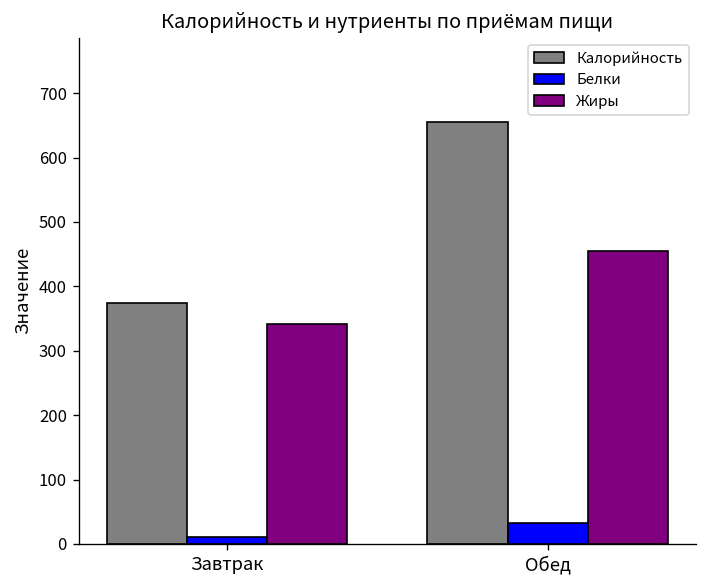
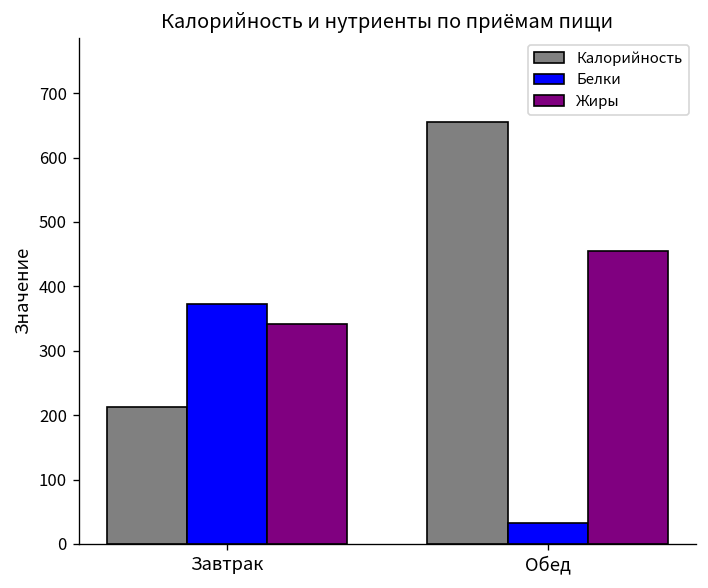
Калорийность, Завтрак: 370 -> 210
Белки, Завтрак: 10 -> 370
